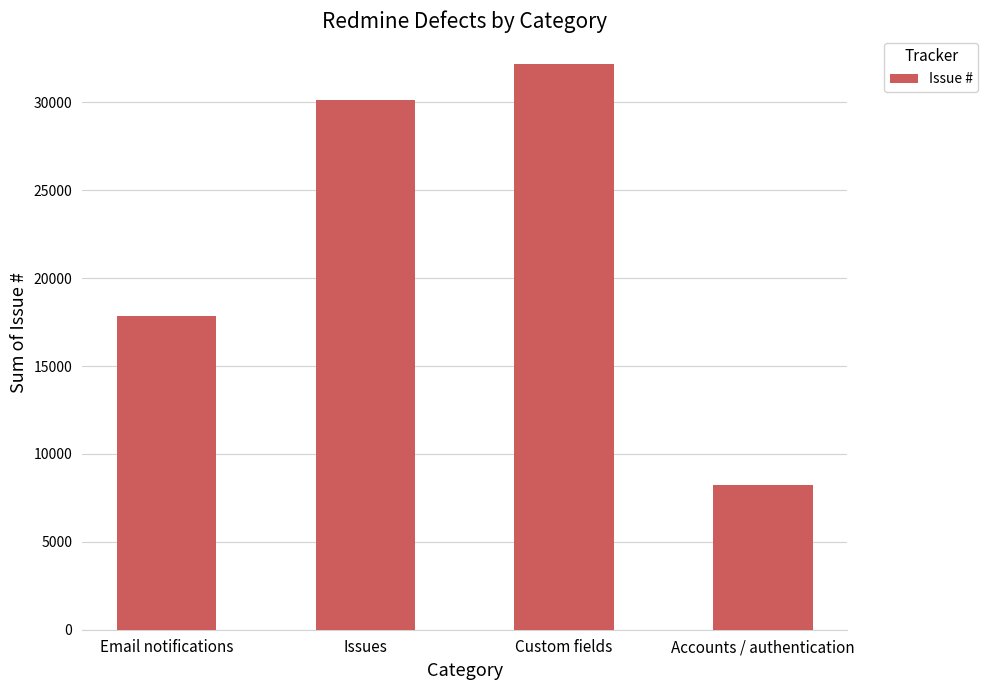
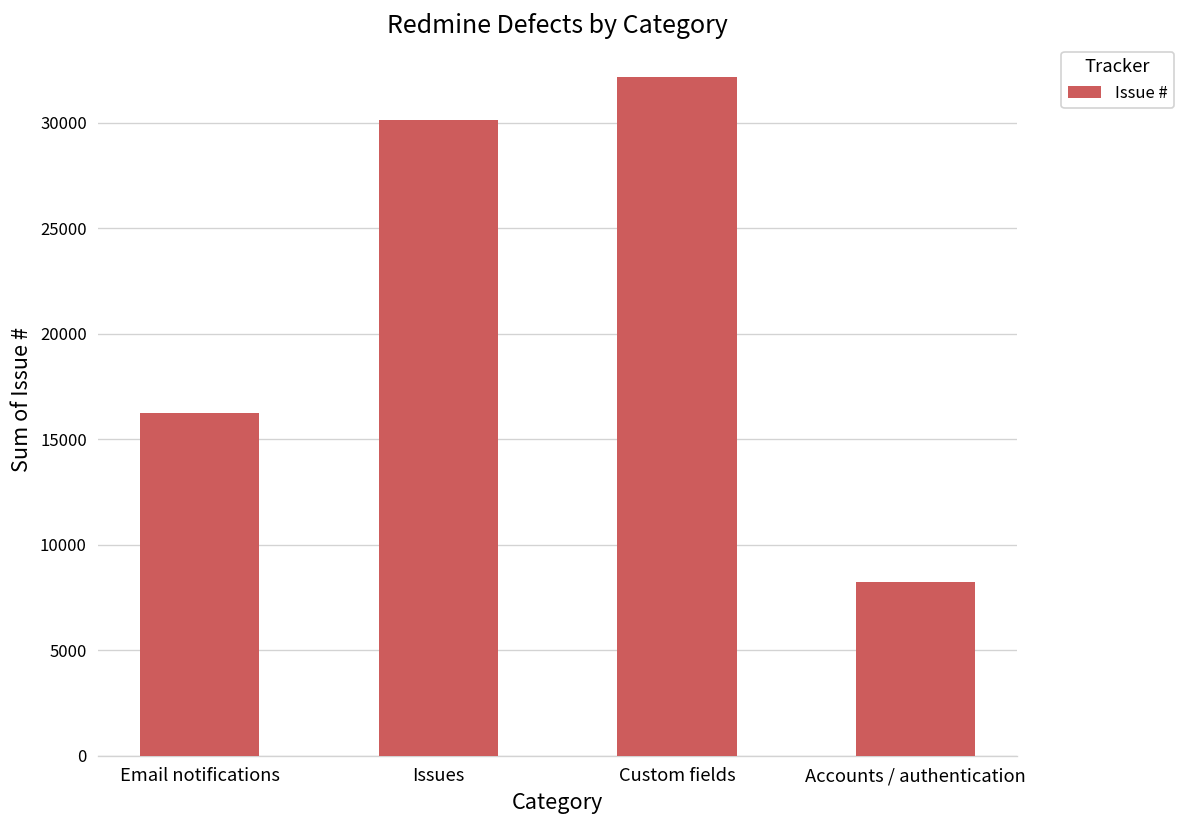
Email notifications: 17900 -> 16200
